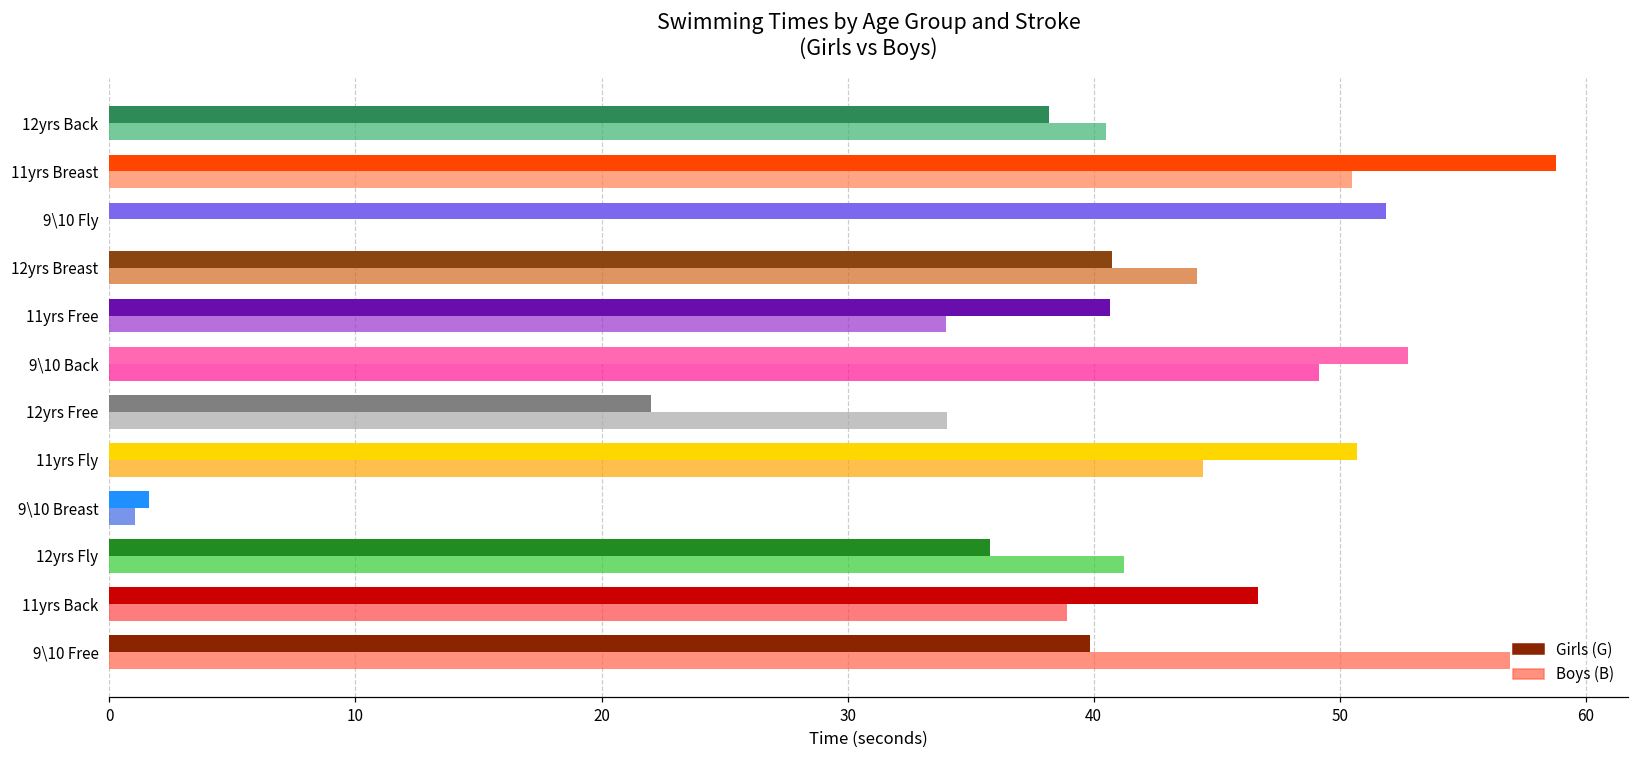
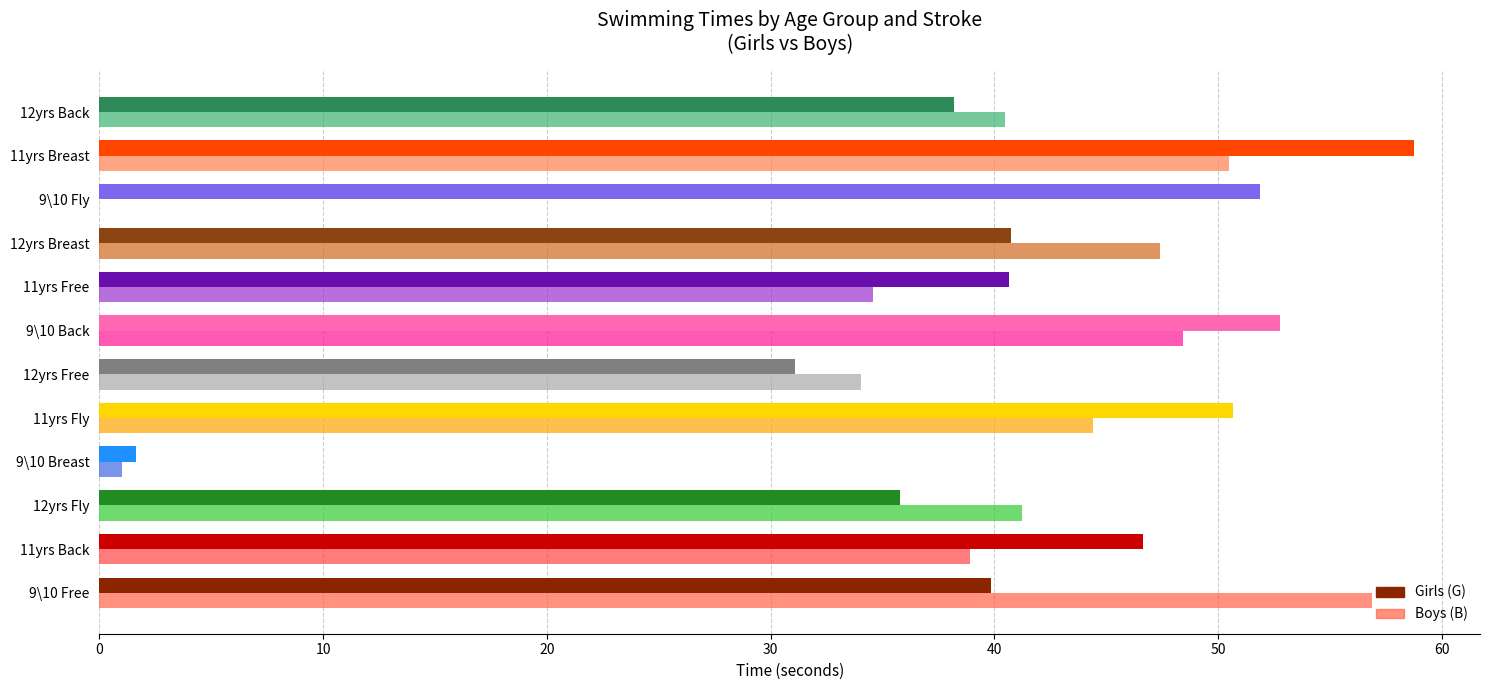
Boys (B), 12yrs Breast: 44.2 -> 47.4
Boys (B), 11yrs Free: 34.0 -> 34.6
Boys (B), 9\10 Back: 49.2 -> 48.4
Girls (G), 12yrs Free: 22.0 -> 31.1
